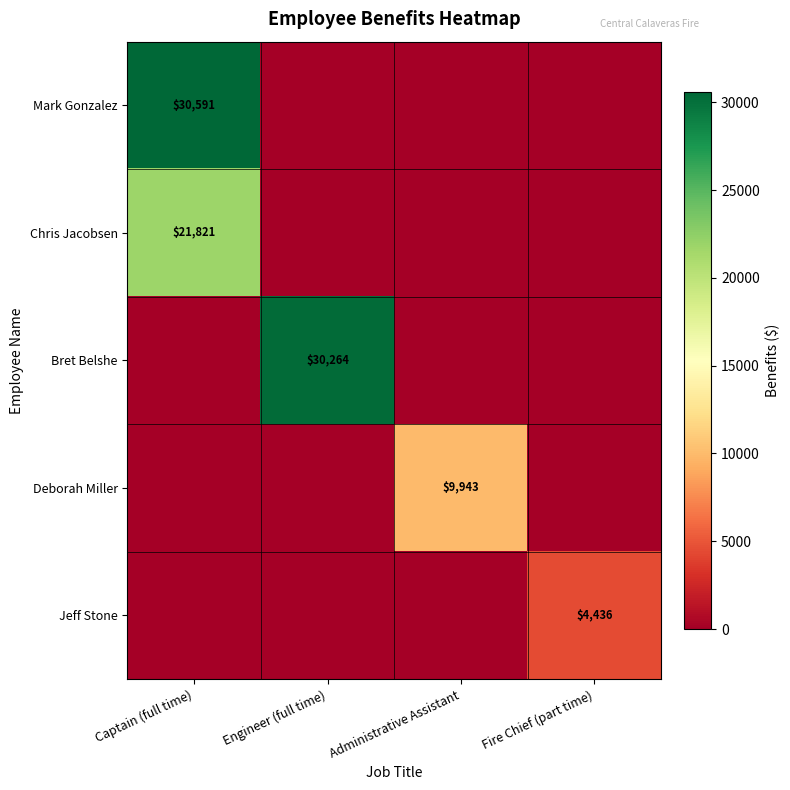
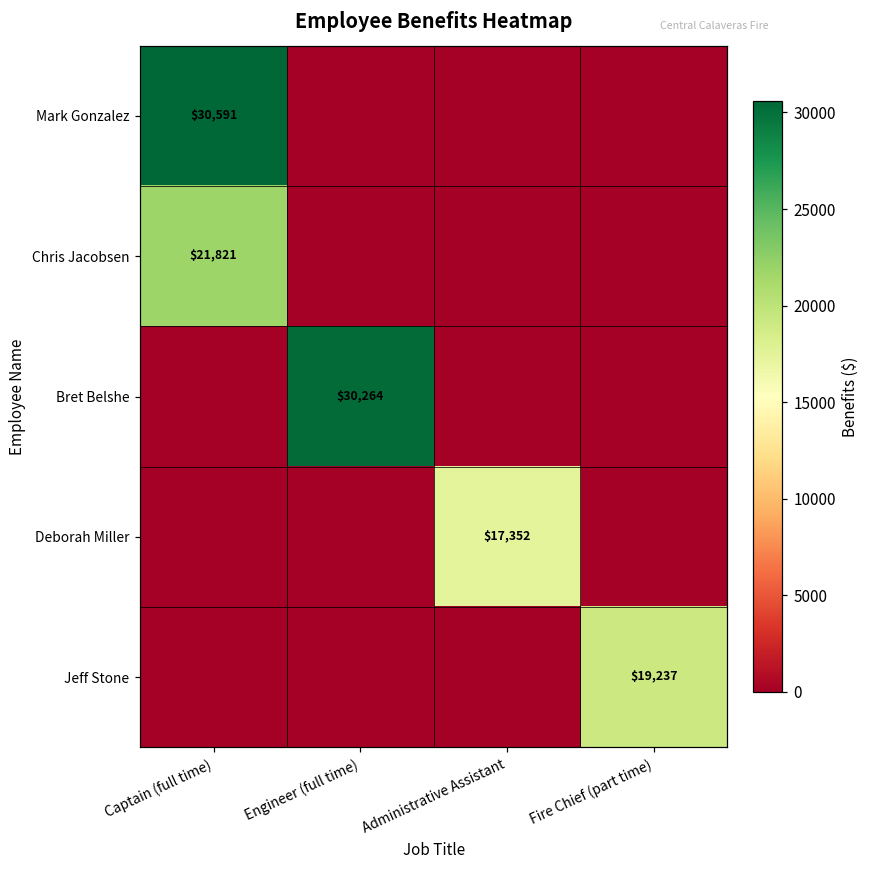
Deborah Miller, Administrative Assistant: $9,943 -> $17,352
Jeff Stone, Fire Chief (part time): $4,436 -> $19,237
